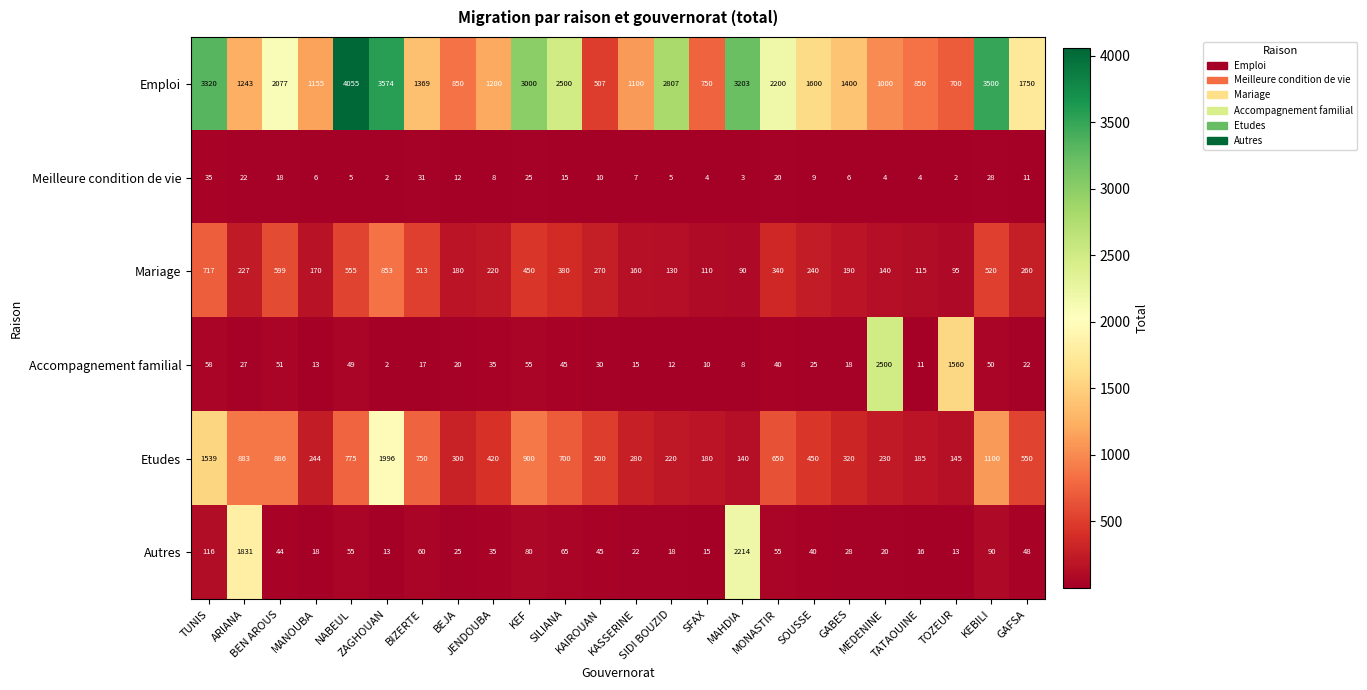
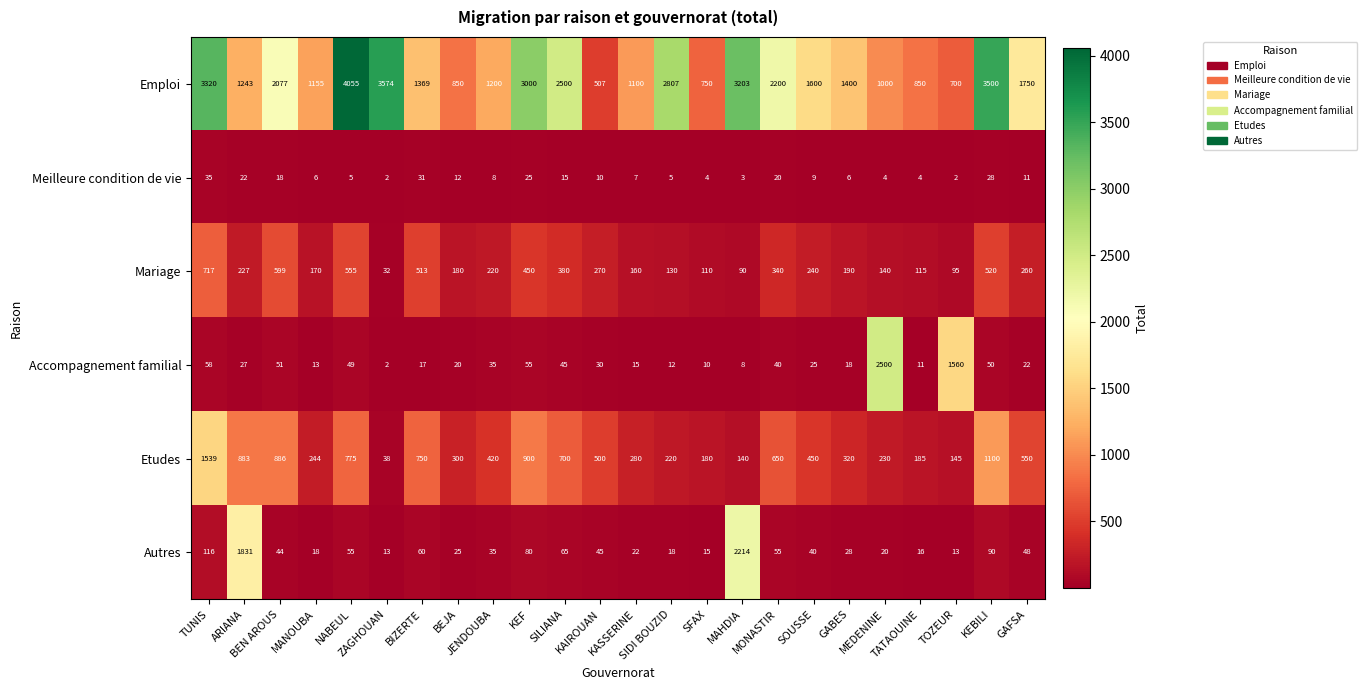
Mariage, ZAGHOUAN: 853 -> 32
Etudes, ZAGHOUAN: 1996 -> 38
